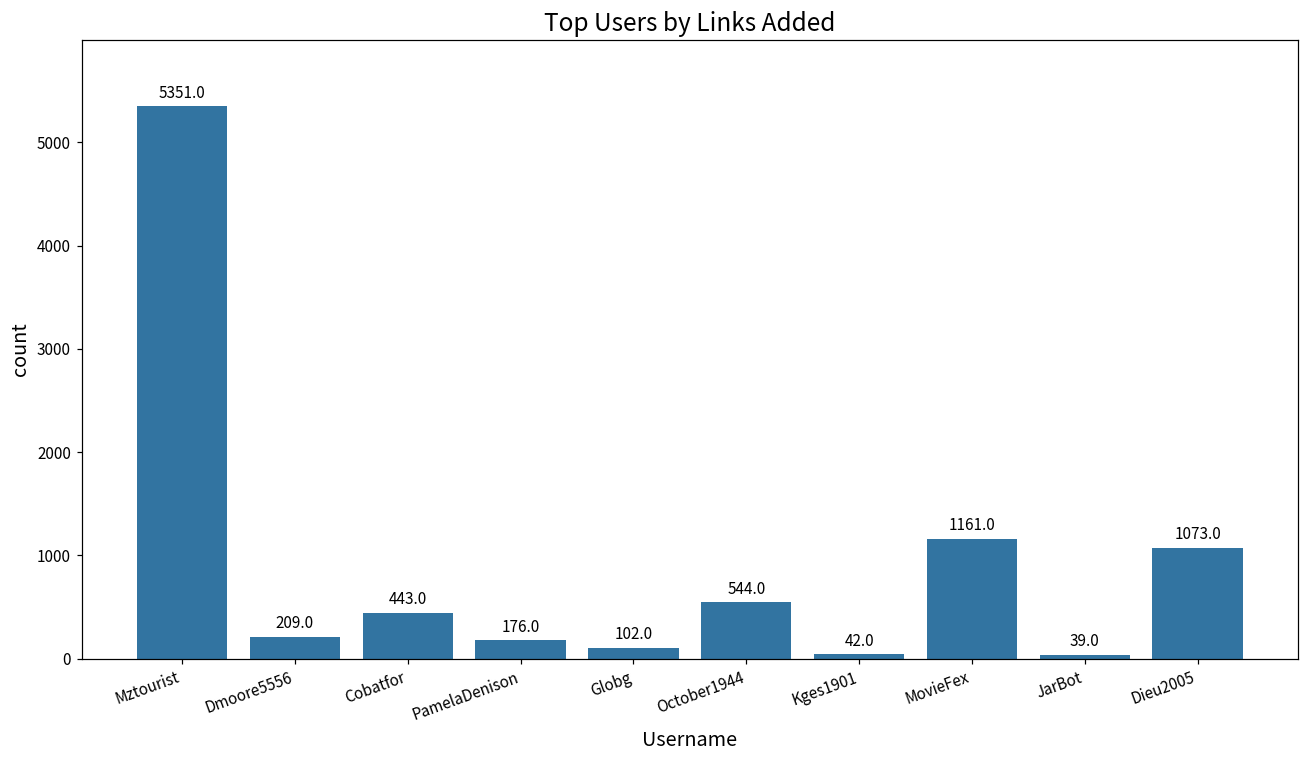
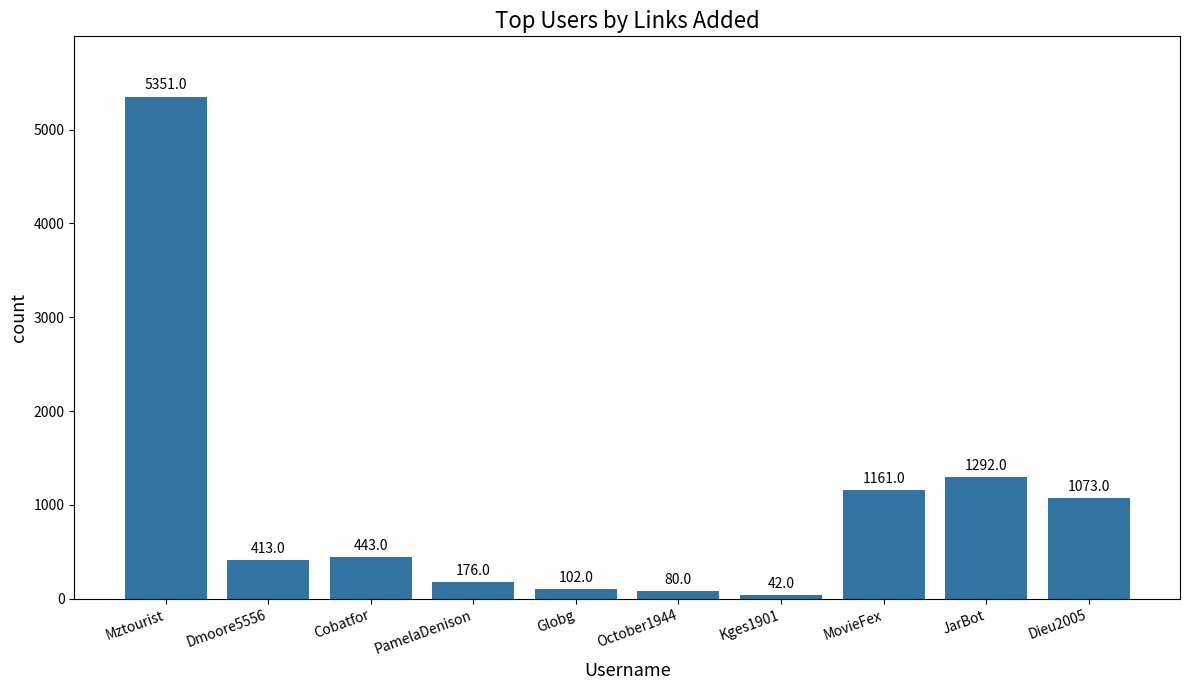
Dmoore5556: 209.0 -> 413.0
October1944: 544.0 -> 80.0
JarBot: 39.0 -> 1292.0
